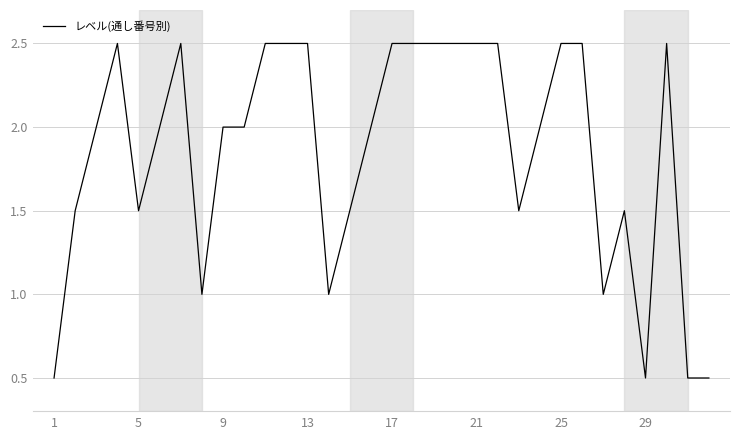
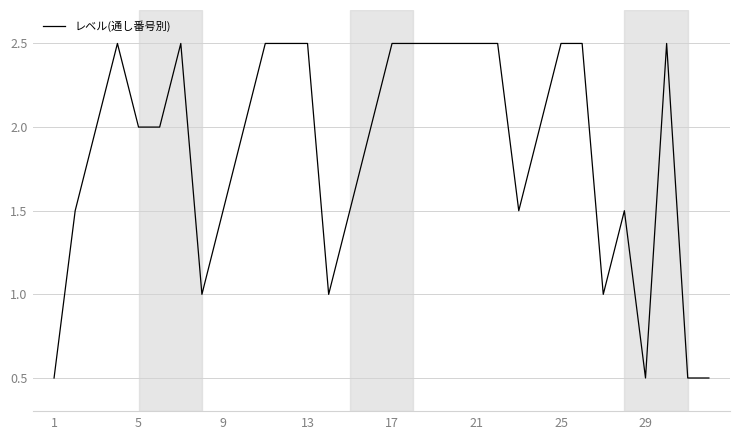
5: 1.50 -> 2.00
9: 2.00 -> 1.50
